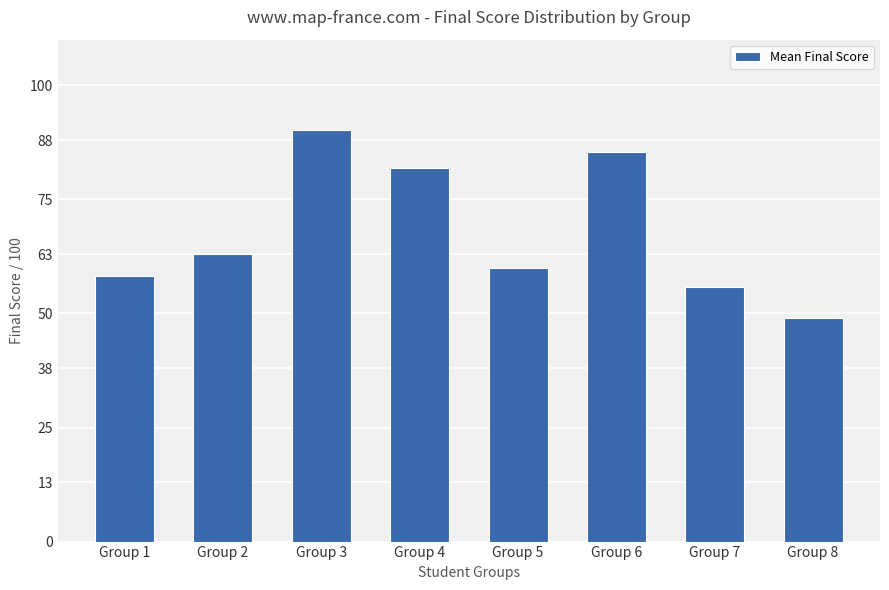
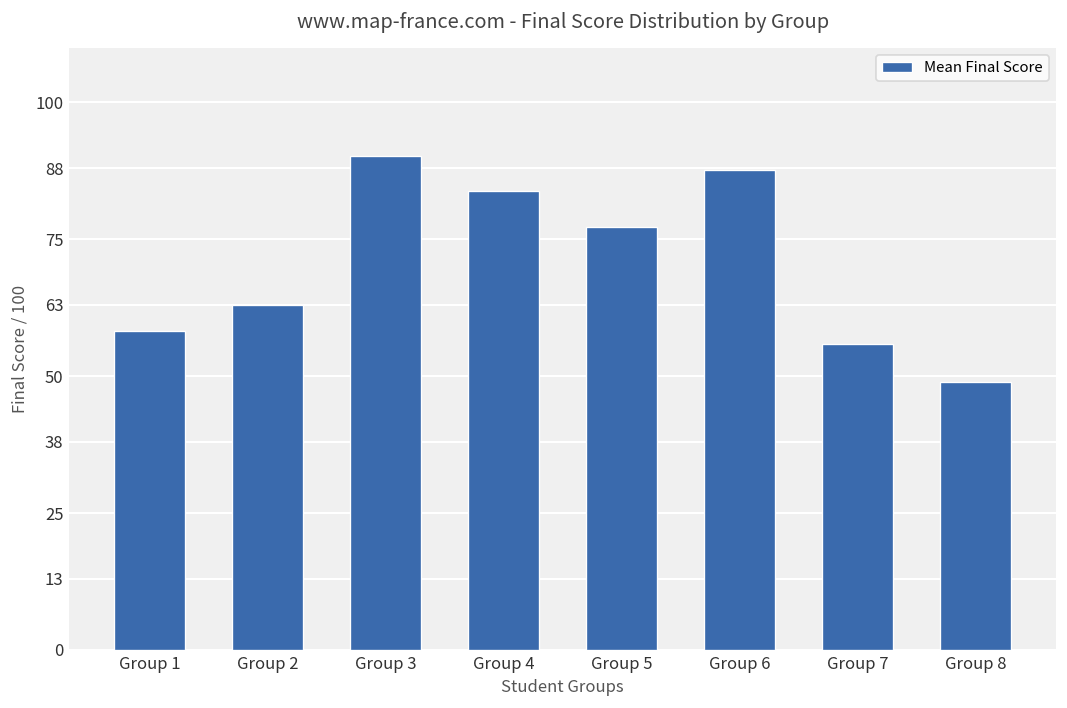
Group 4: 82 -> 84
Group 5: 60 -> 77
Group 6: 85 -> 88
